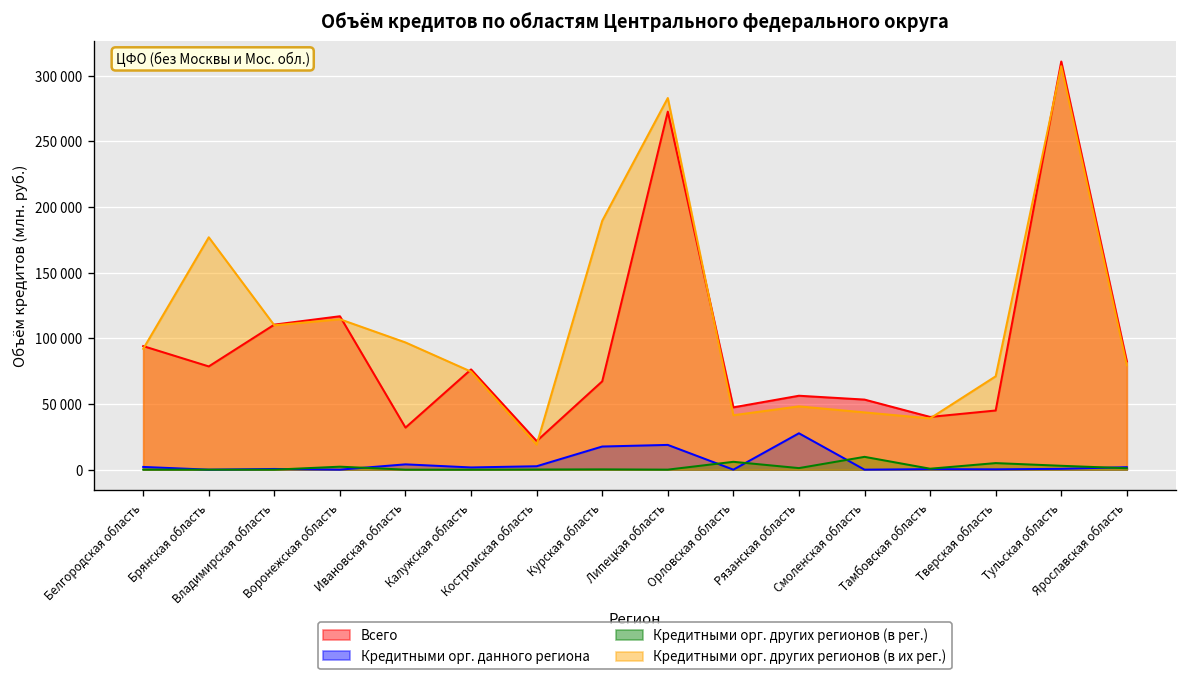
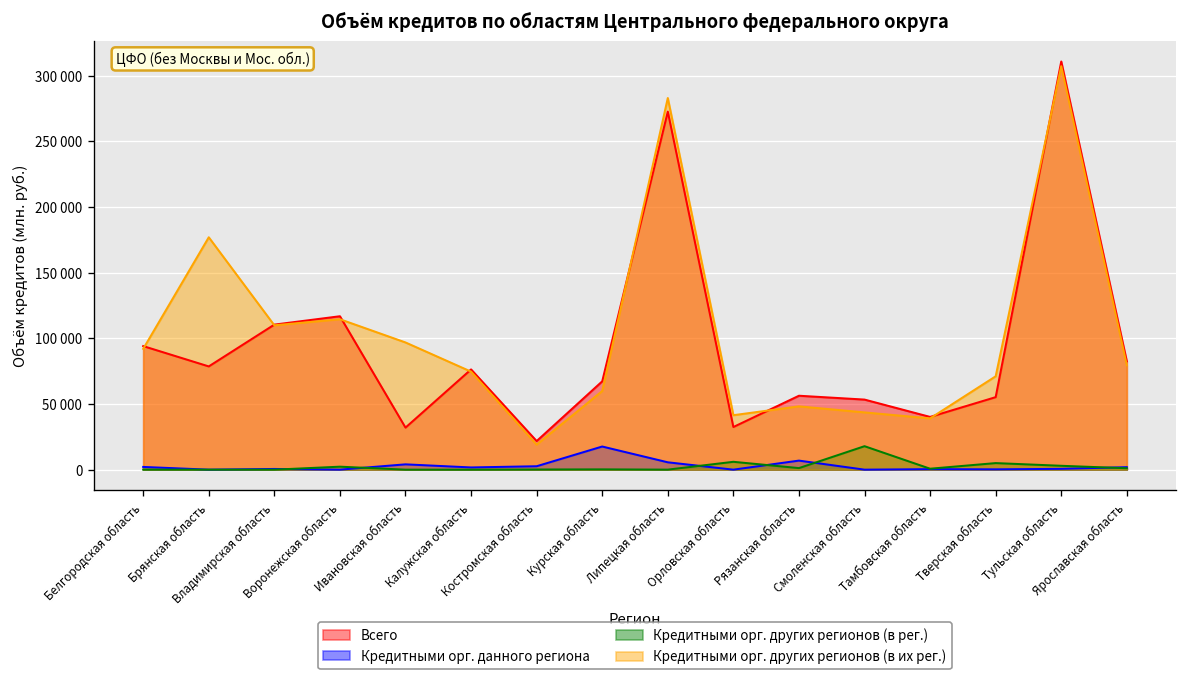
Кредитными орг. других регионов (в их рег.), Курская область: 190000 -> 60000
Кредитными орг. данного региона, Липецкая область: 19000 -> 6000
Всего, Орловская область: 47000 -> 32000
Кредитными орг. данного региона, Рязанская область: 28000 -> 7000
Кредитными орг. других регионов (в рег.), Смоленская область: 10000 -> 18000
Всего, Тверская область: 45000 -> 55000
